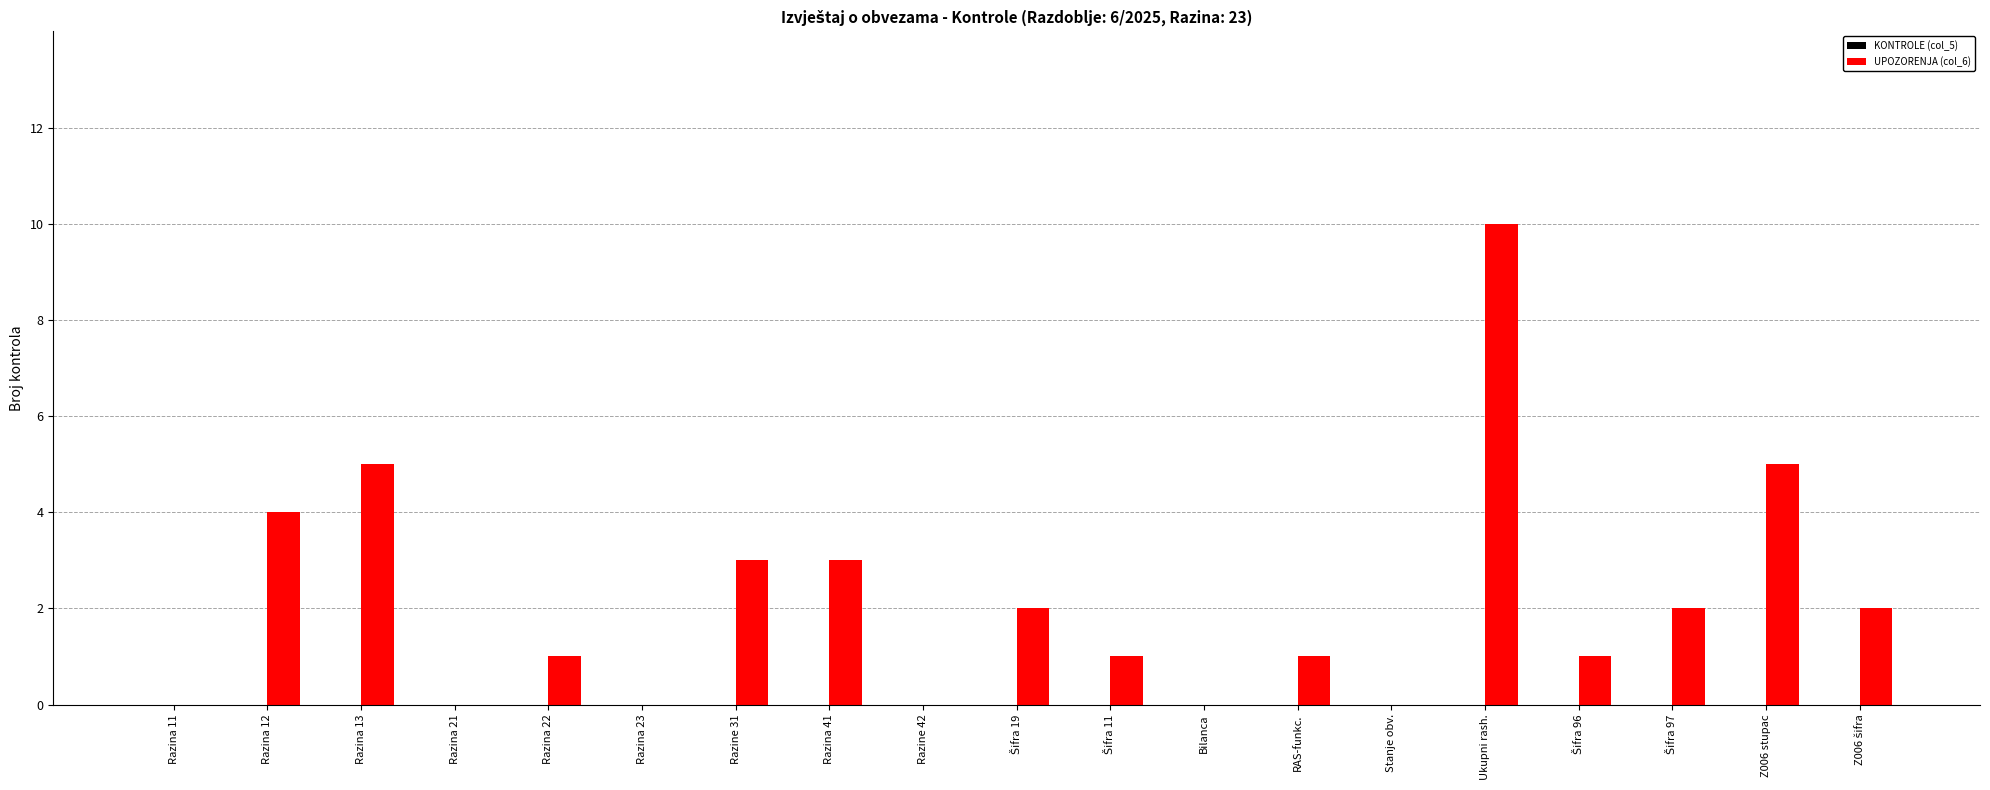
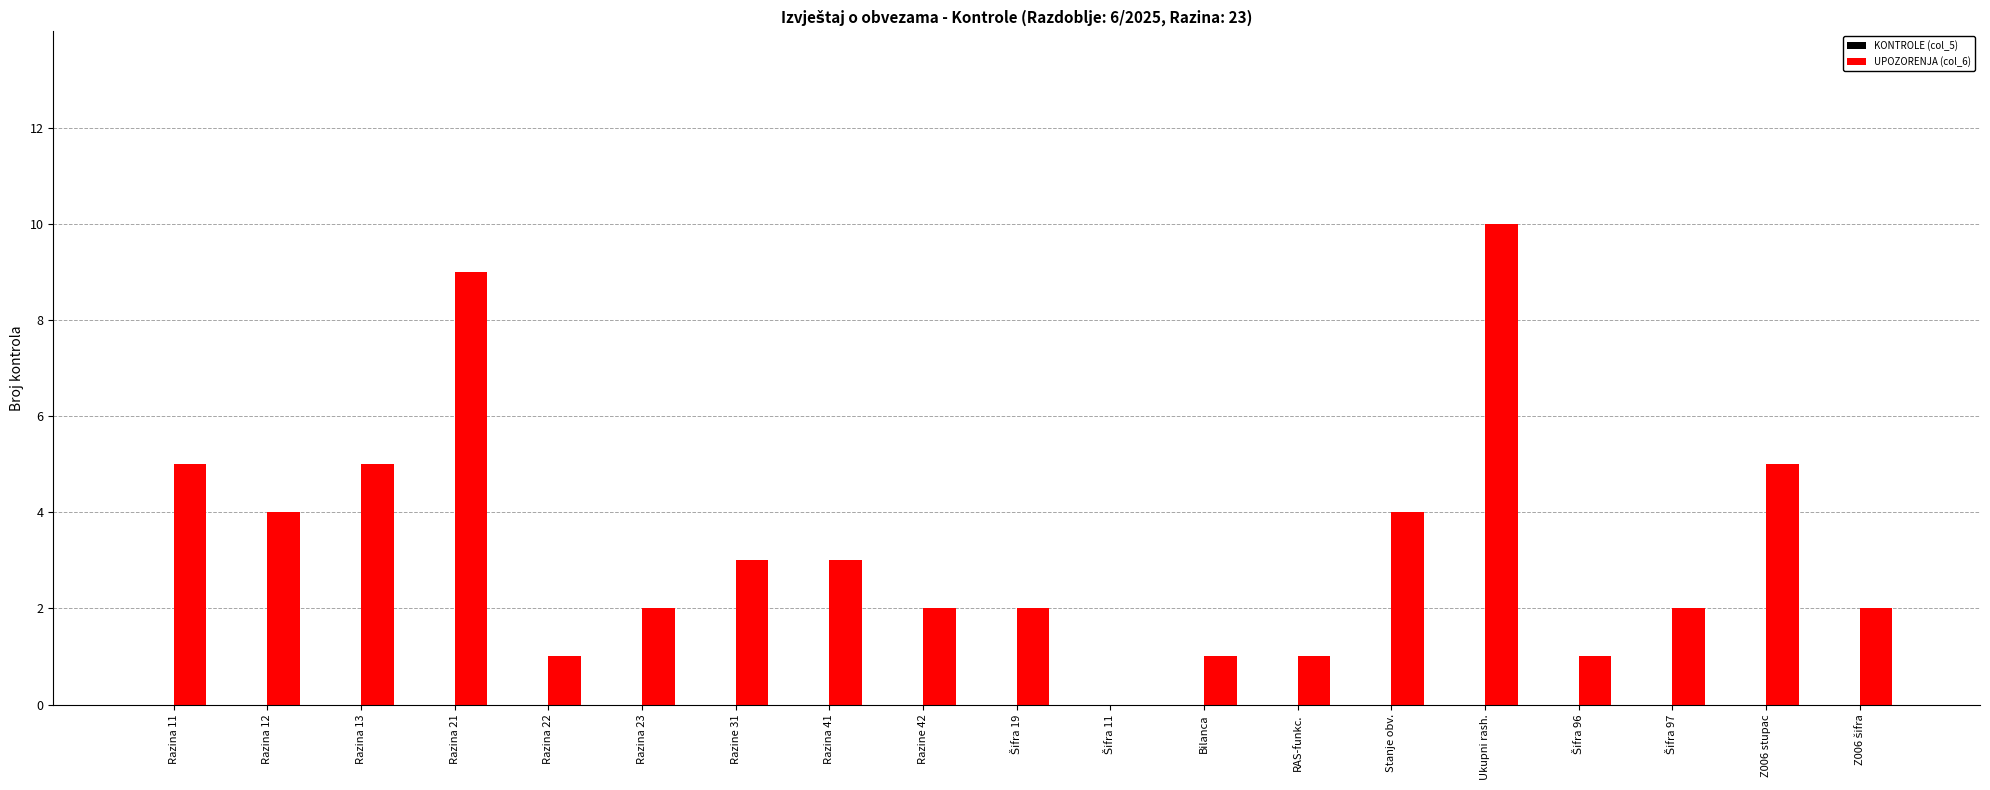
UPOZORENJA (col_6), Razina 11: 0 -> 5
UPOZORENJA (col_6), Razina 21: 0 -> 9
UPOZORENJA (col_6), Razina 23: 0 -> 2
UPOZORENJA (col_6), Razine 42: 0 -> 2
UPOZORENJA (col_6), Šifra 11: 1 -> 0
UPOZORENJA (col_6), Bilanca: 0 -> 1
UPOZORENJA (col_6), Stanje obv.: 0 -> 4
